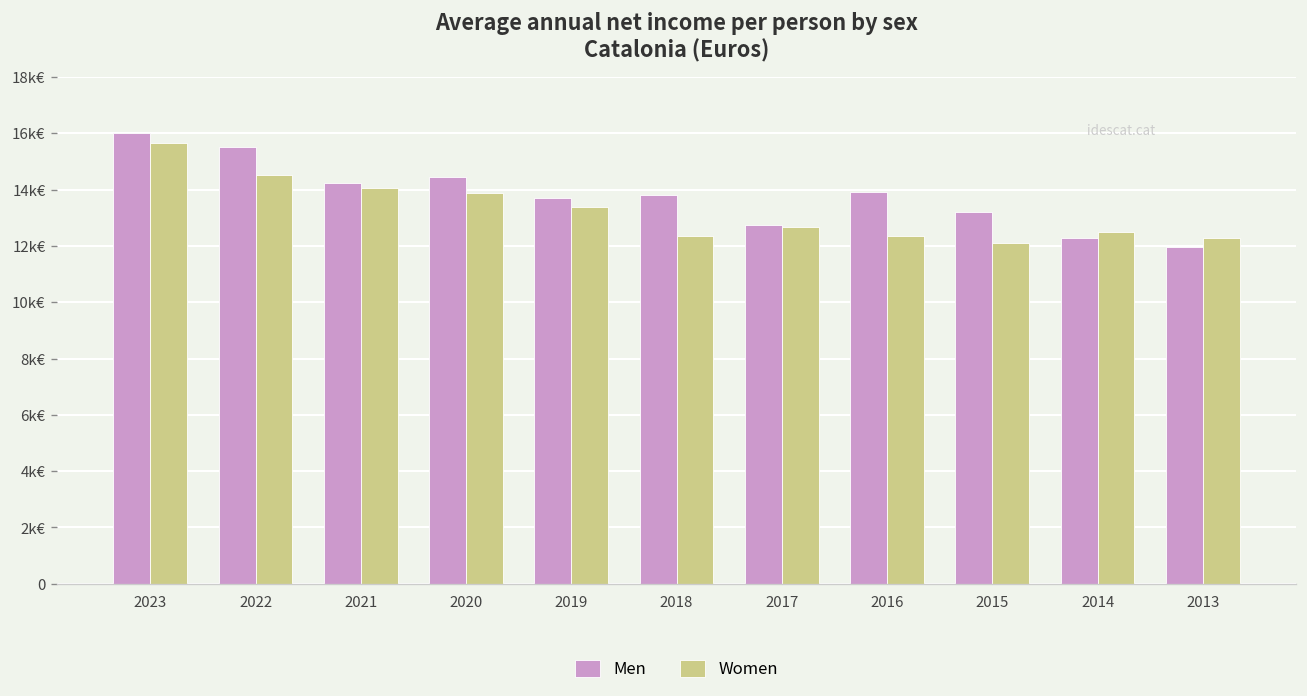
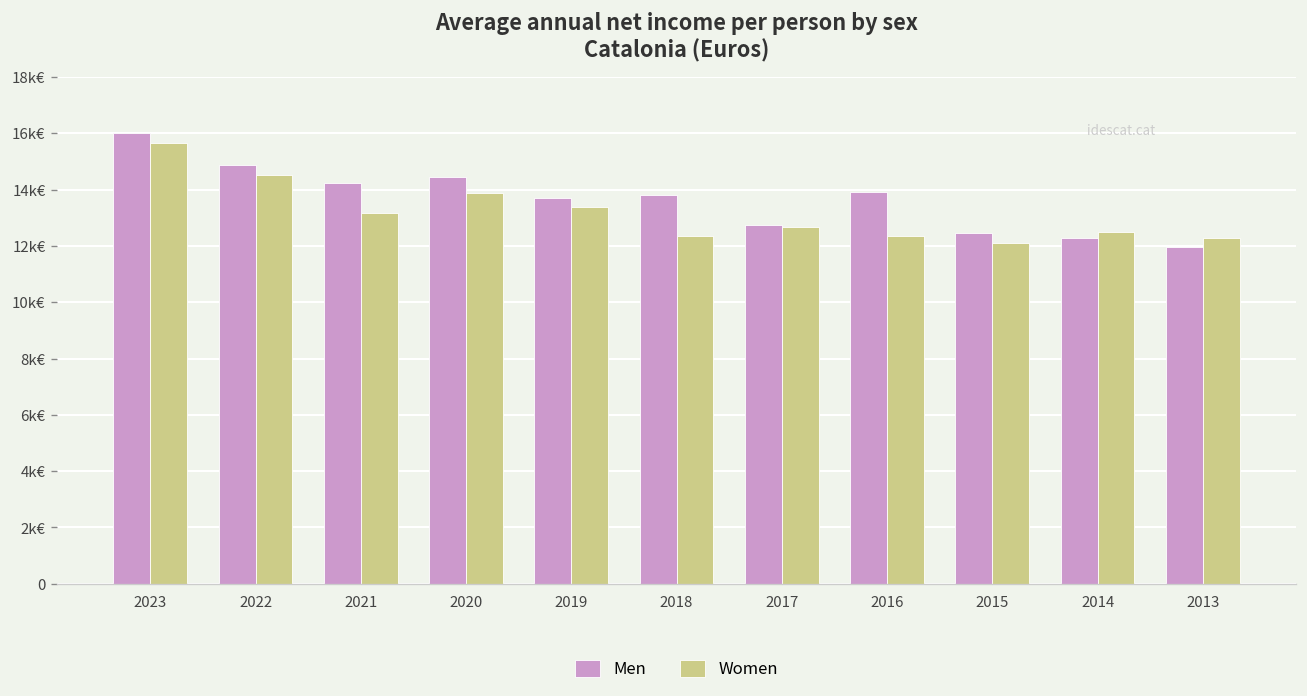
Men, 2022: 15.5k€ -> 14.9k€
Women, 2021: 14.1k€ -> 13.2k€
Men, 2015: 13.2k€ -> 12.5k€
